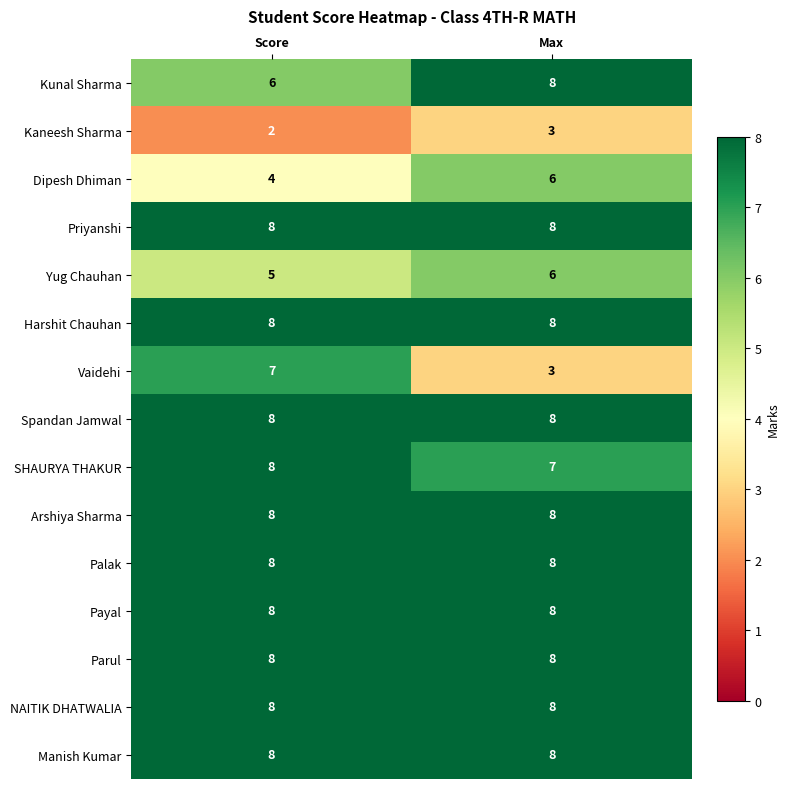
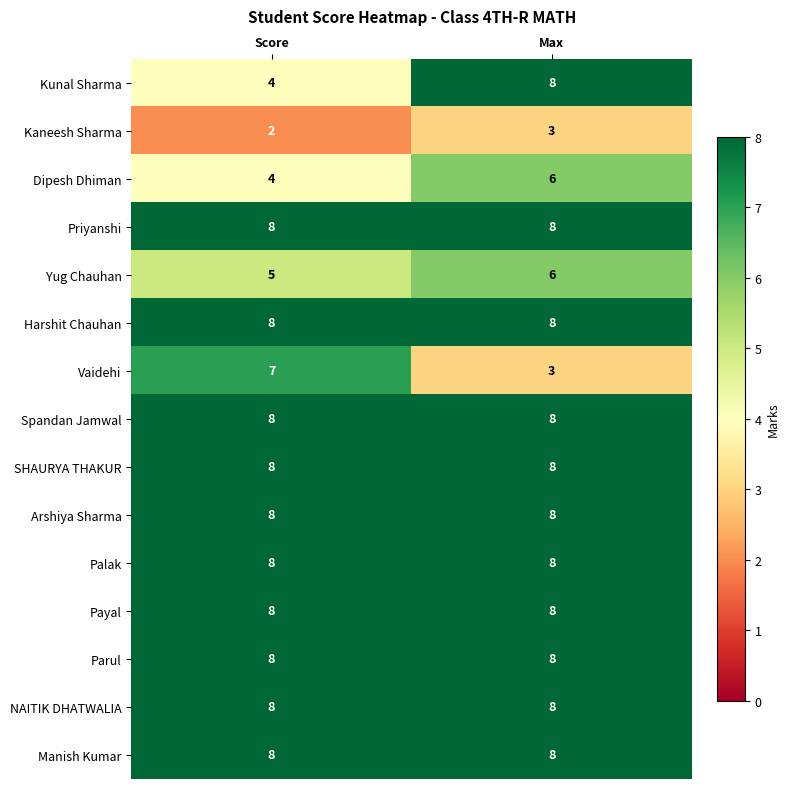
Kunal Sharma, Score: 6 -> 4
SHAURYA THAKUR, Max: 7 -> 8
